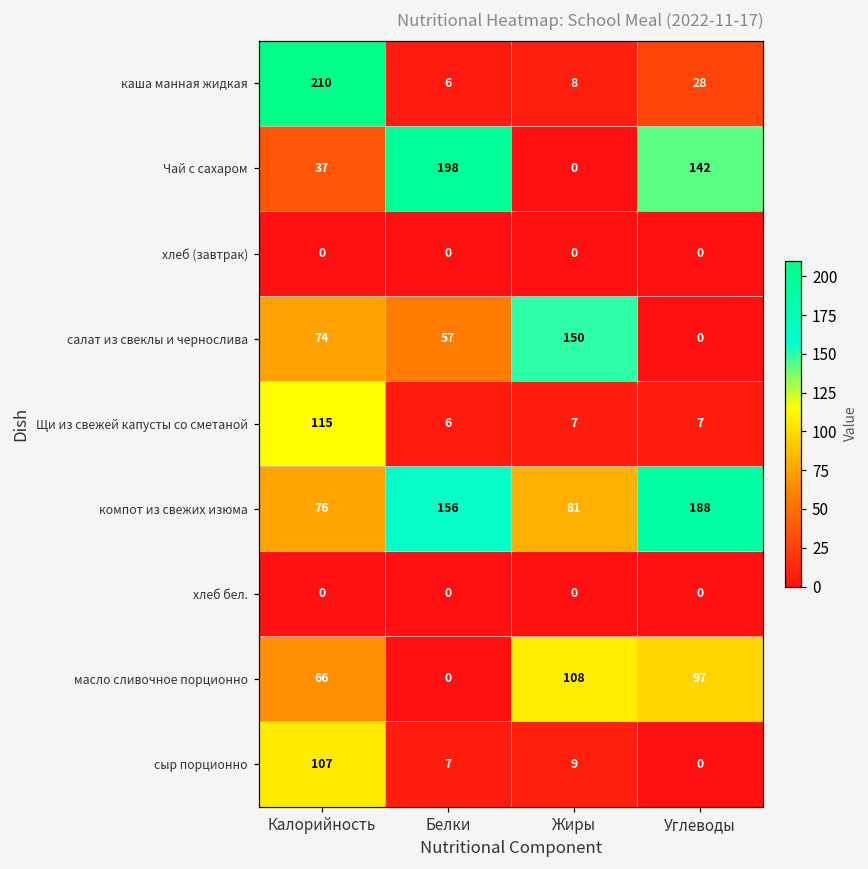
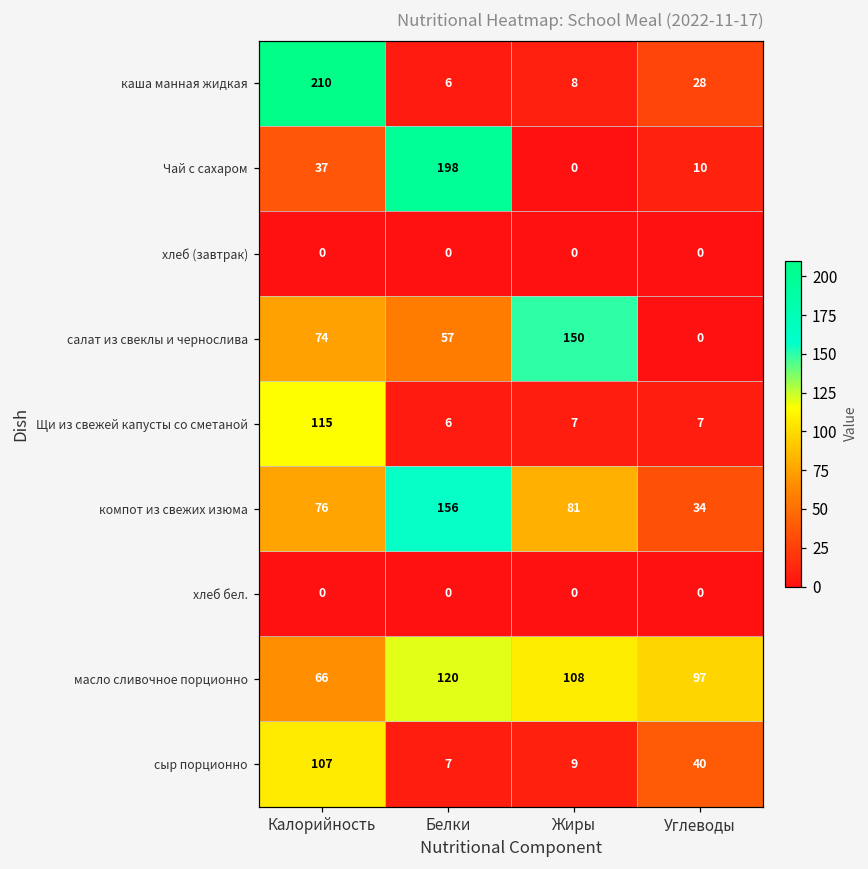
Чай с сахаром, Углеводы: 142 -> 10
компот из свежих изюма, Углеводы: 188 -> 34
масло сливочное порционно, Белки: 0 -> 120
сыр порционно, Углеводы: 0 -> 40
